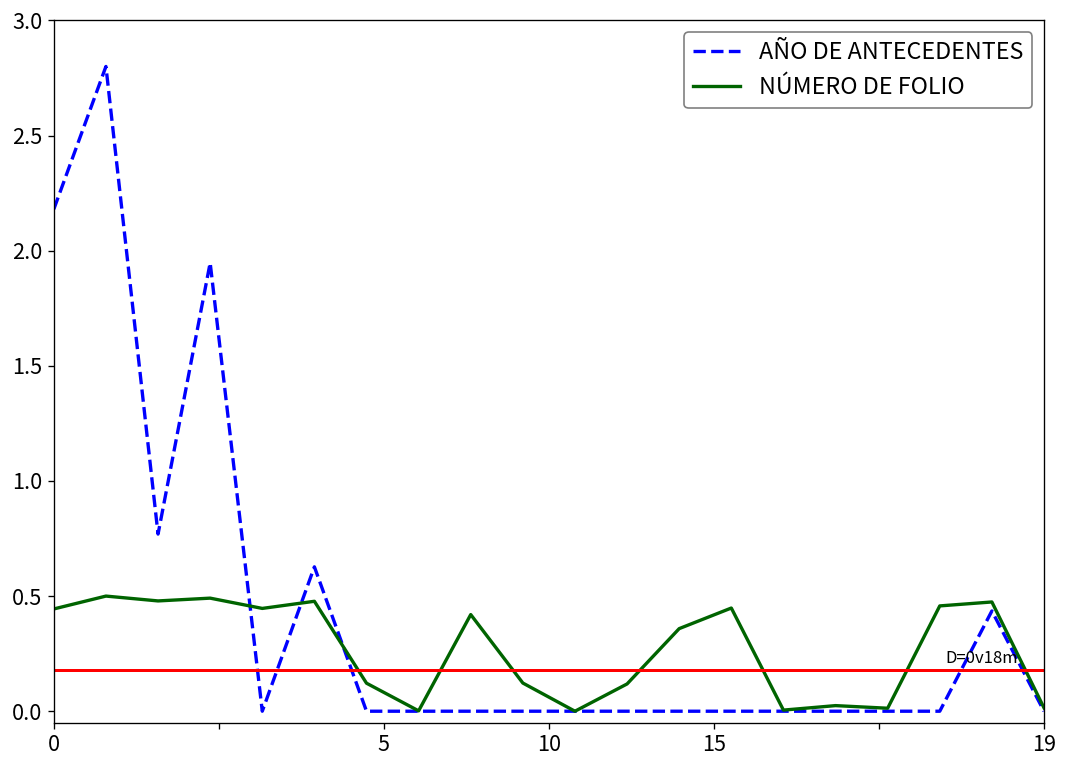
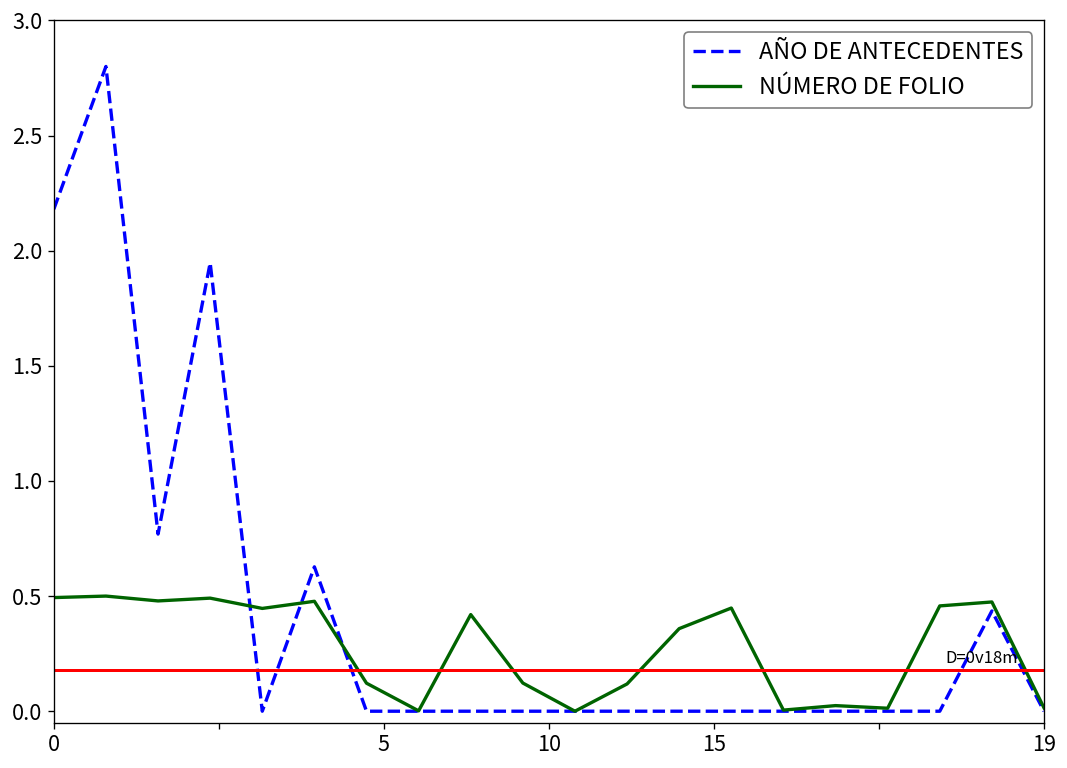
NÚMERO DE FOLIO, 0: 0.44 -> 0.49
